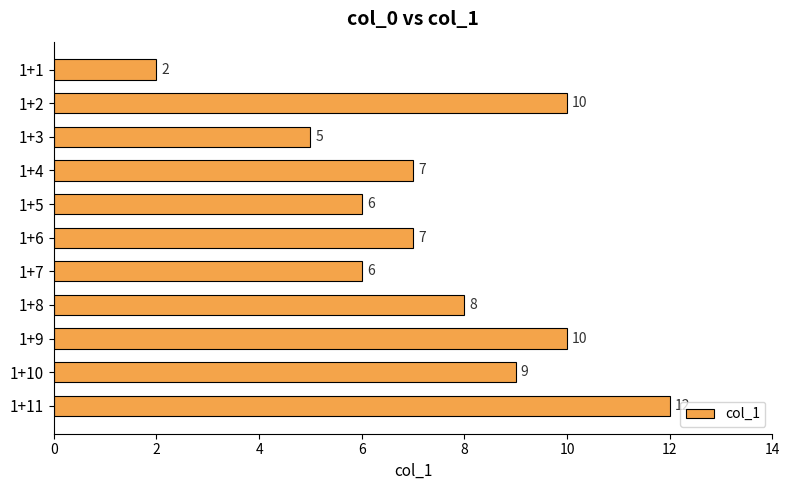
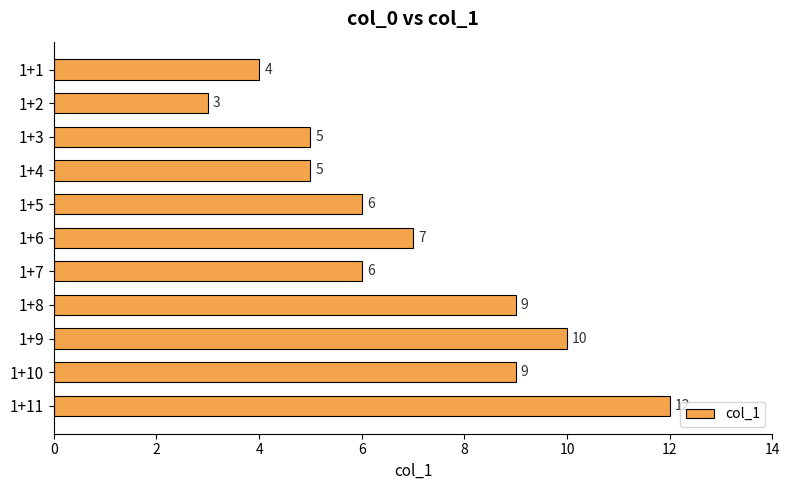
1+1: 2 -> 4
1+2: 10 -> 3
1+4: 7 -> 5
1+8: 8 -> 9
